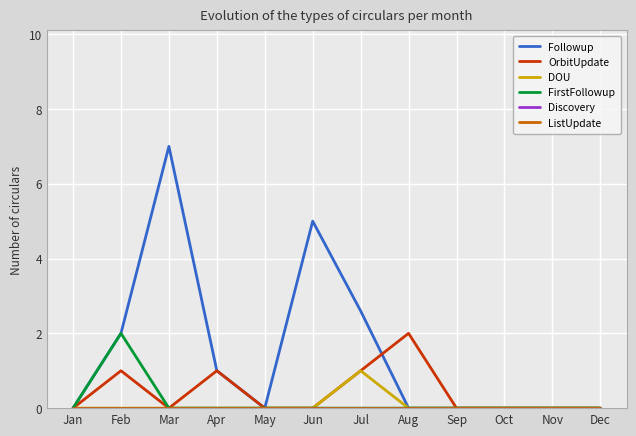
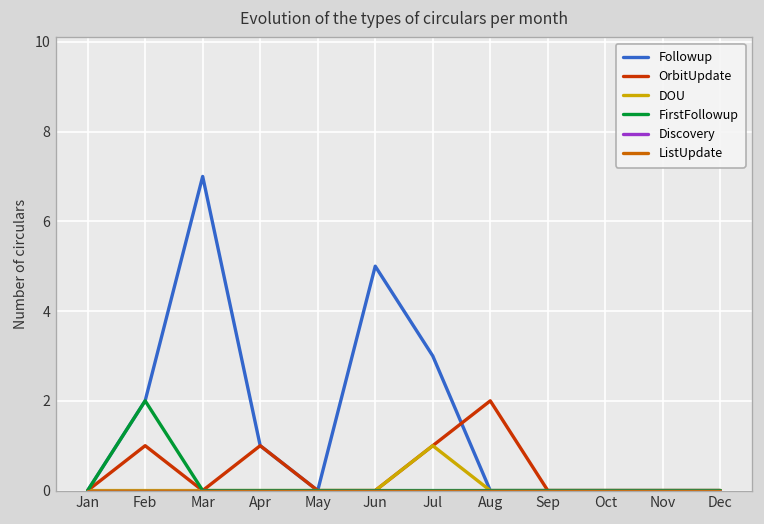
Followup, Jul: 2.6 -> 3.0
